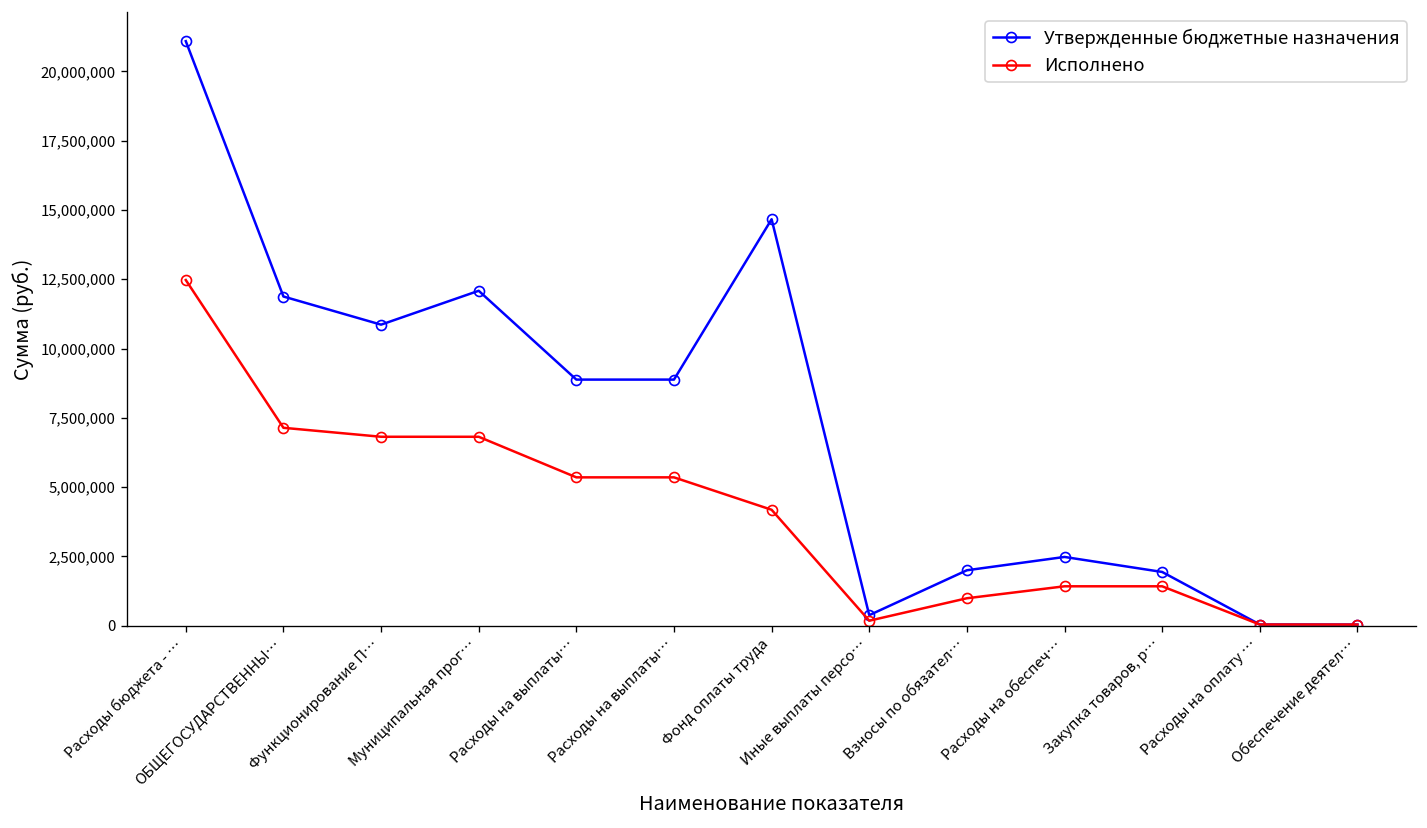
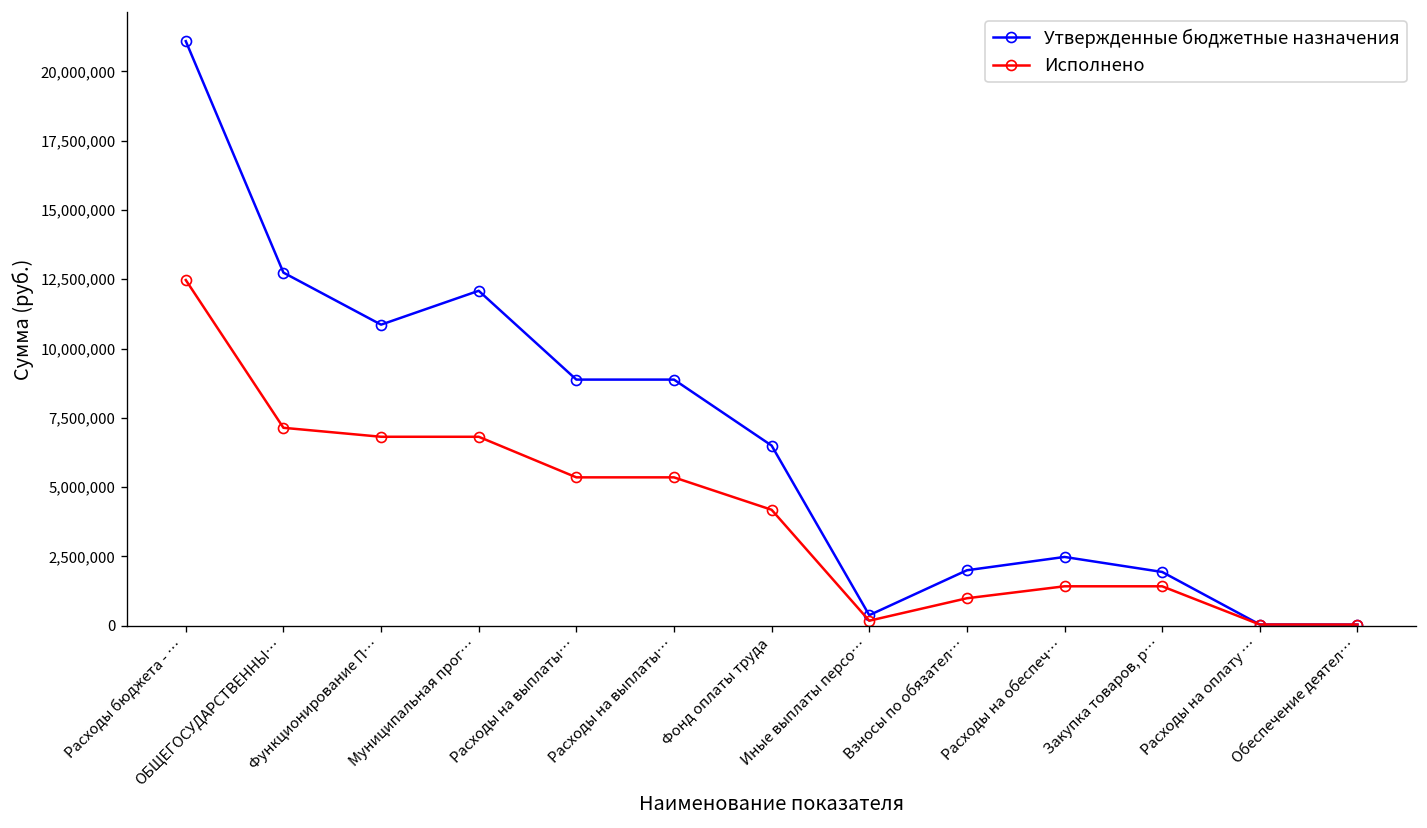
Утвержденные бюджетные назначения, ОБЩЕГОСУДАРСТВЕННЫ…: 11,900,000 -> 12,700,000
Утвержденные бюджетные назначения, Фонд оплаты труда: 14,700,000 -> 6,500,000
